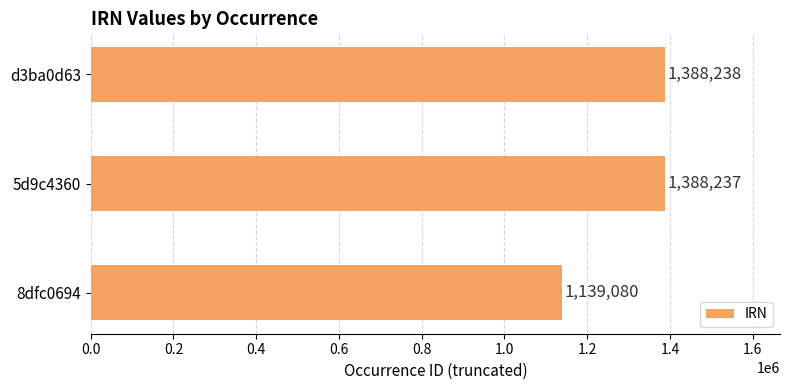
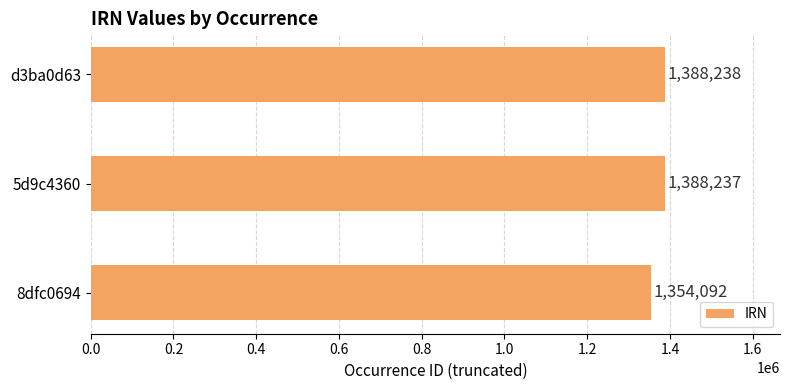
8dfc0694: 1,139,080 -> 1,354,092
